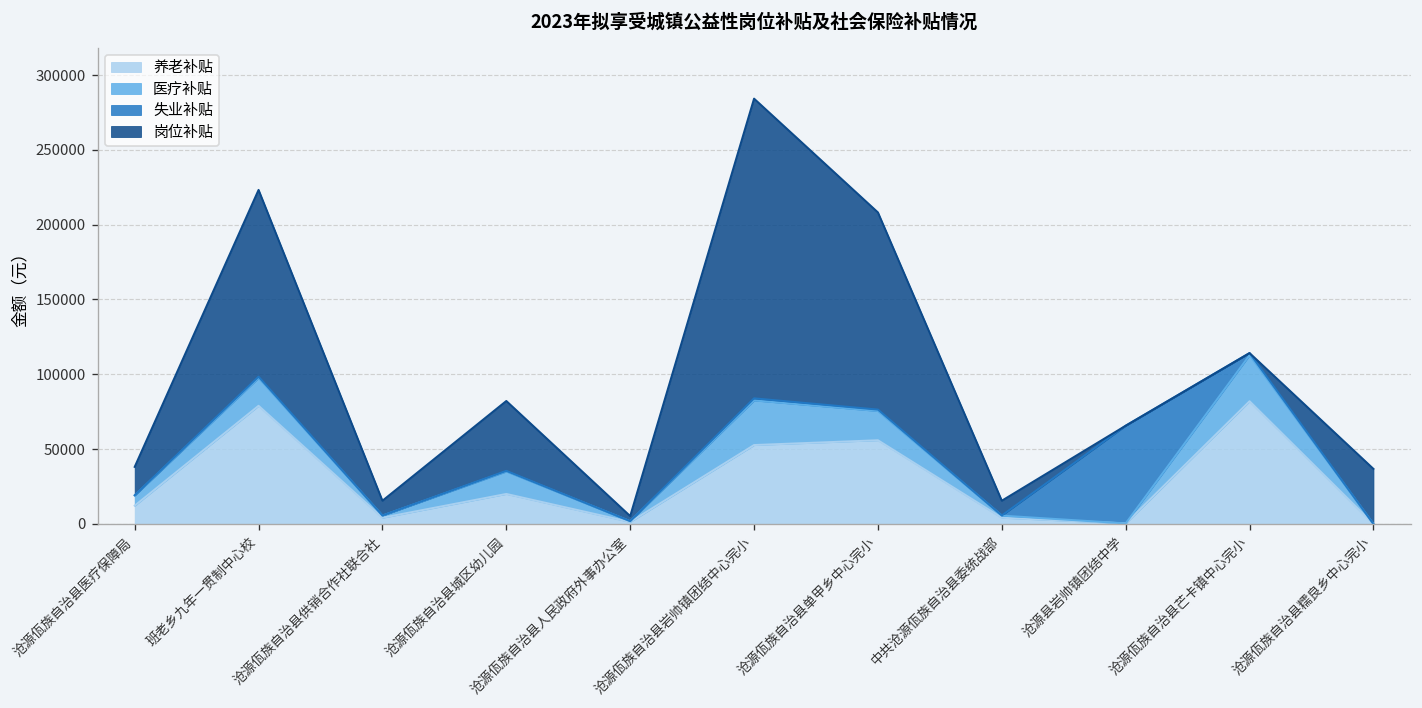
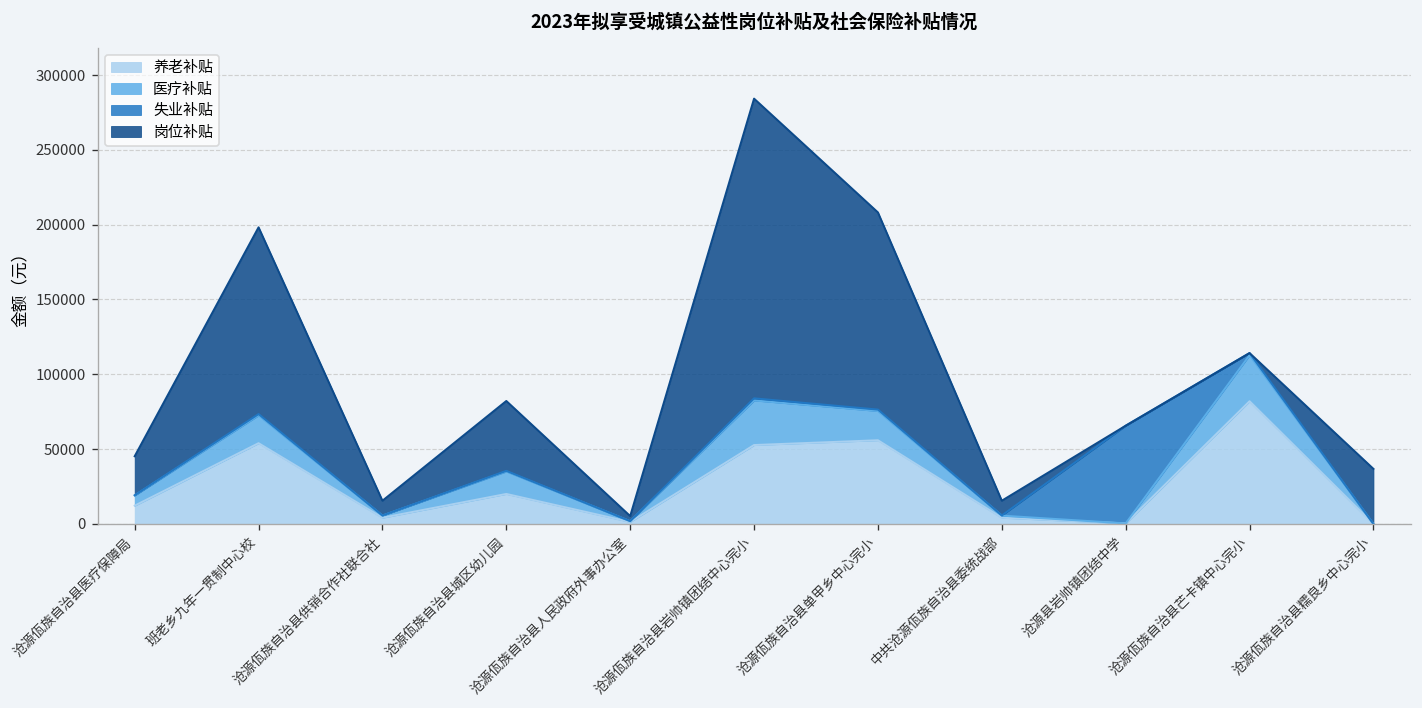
岗位补贴, 沧源佤族自治县医疗保障局: 19000 -> 26000
养老补贴, 班老乡九年一贯制中心校: 79000 -> 54000
